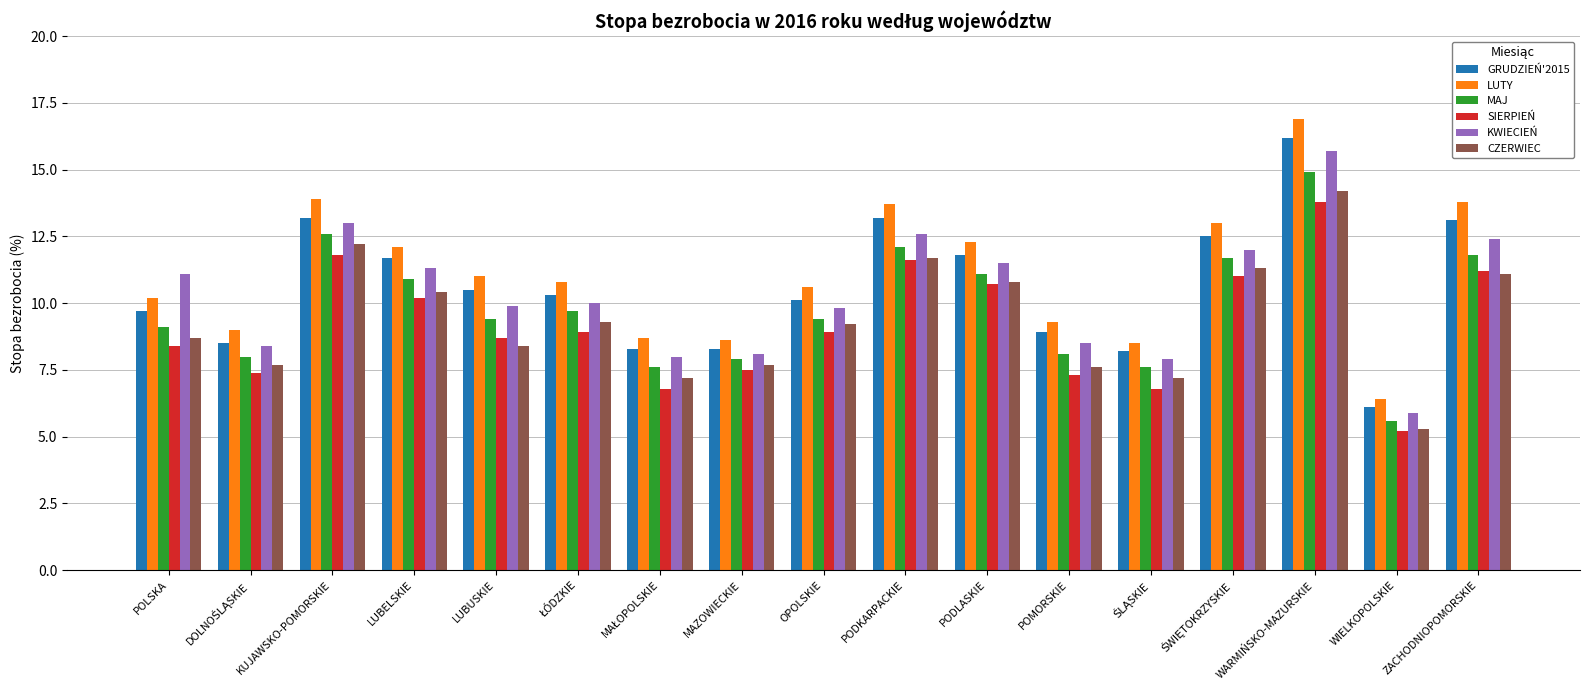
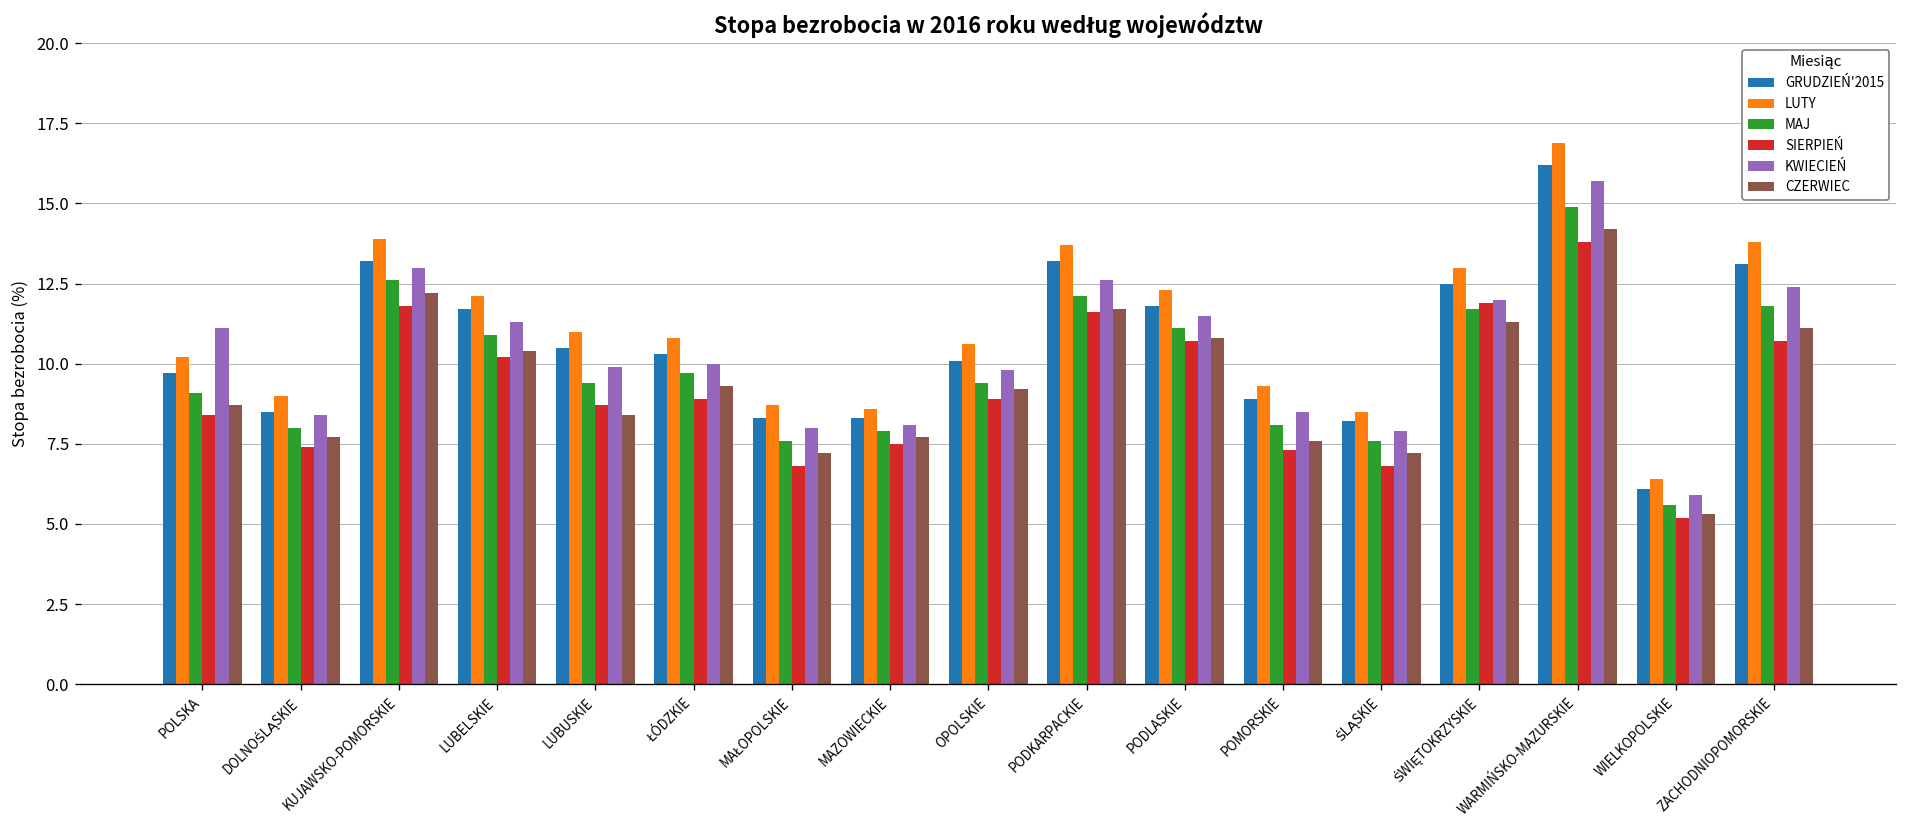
SIERPIEŃ, ŚWIĘTOKRZYSKIE: 11.0 -> 11.9
SIERPIEŃ, ZACHODNIOPOMORSKIE: 11.2 -> 10.7
